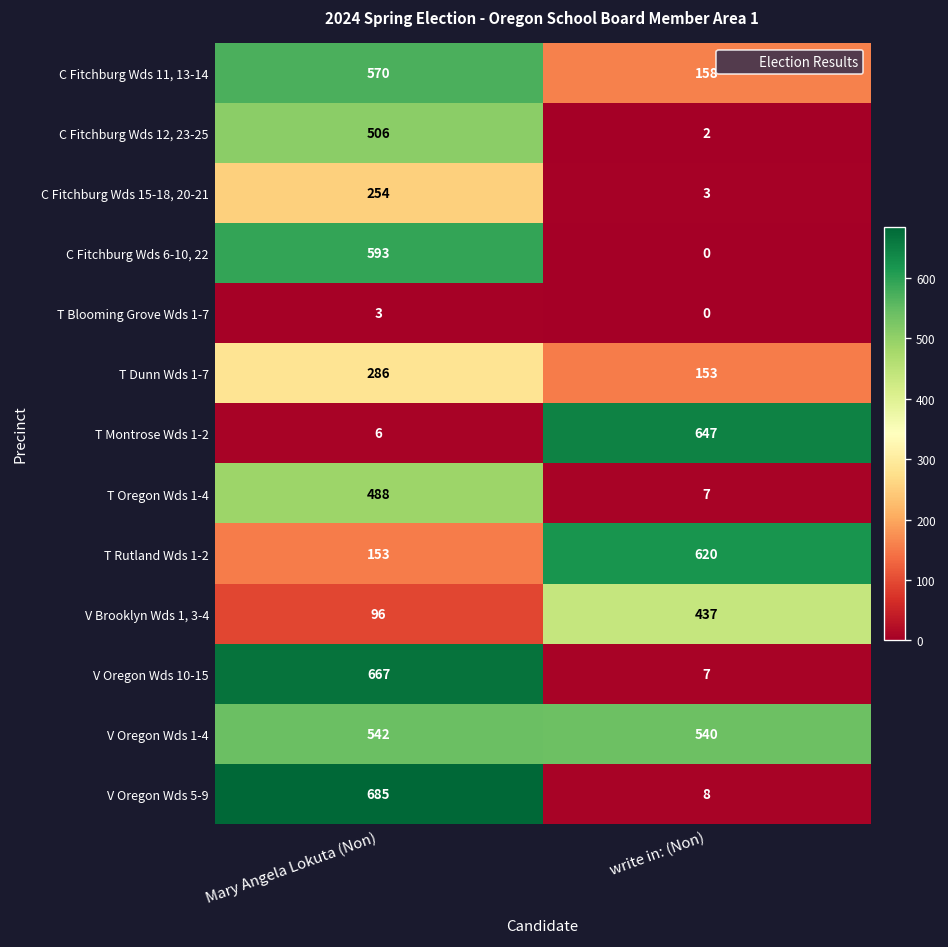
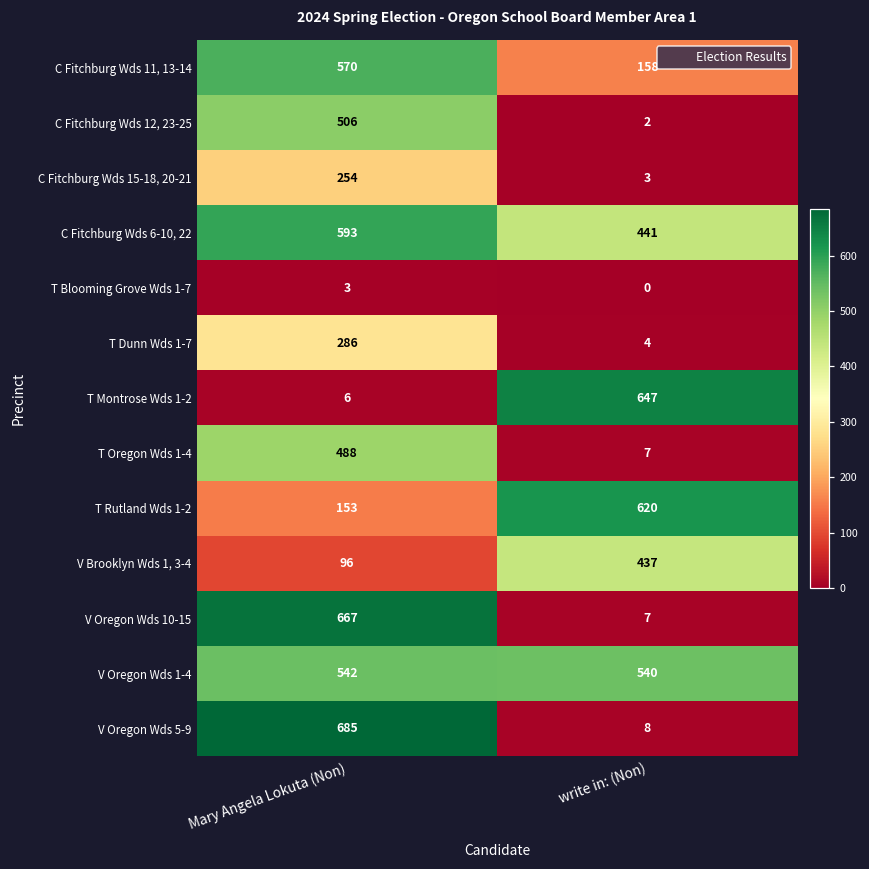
C Fitchburg Wds 6-10, 22, write in: (Non): 0 -> 441
T Dunn Wds 1-7, write in: (Non): 153 -> 4
